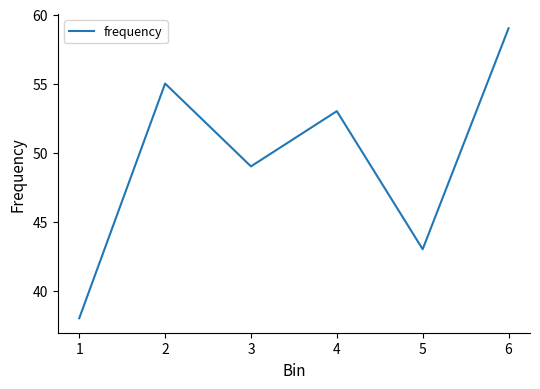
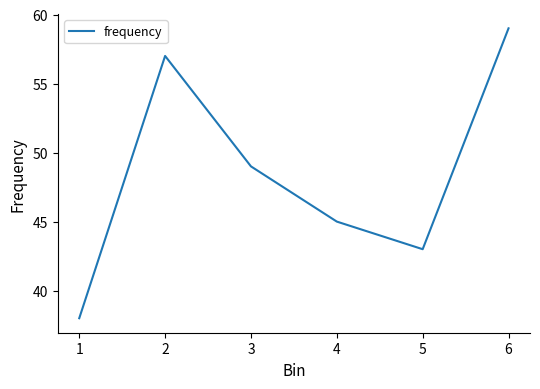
2: 55 -> 57
4: 53 -> 45
